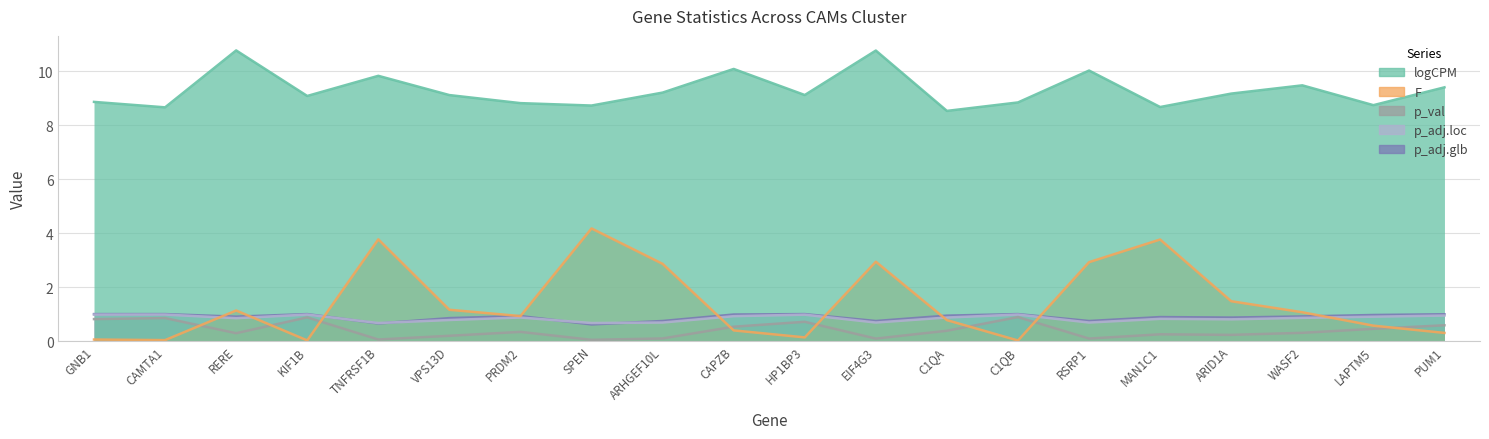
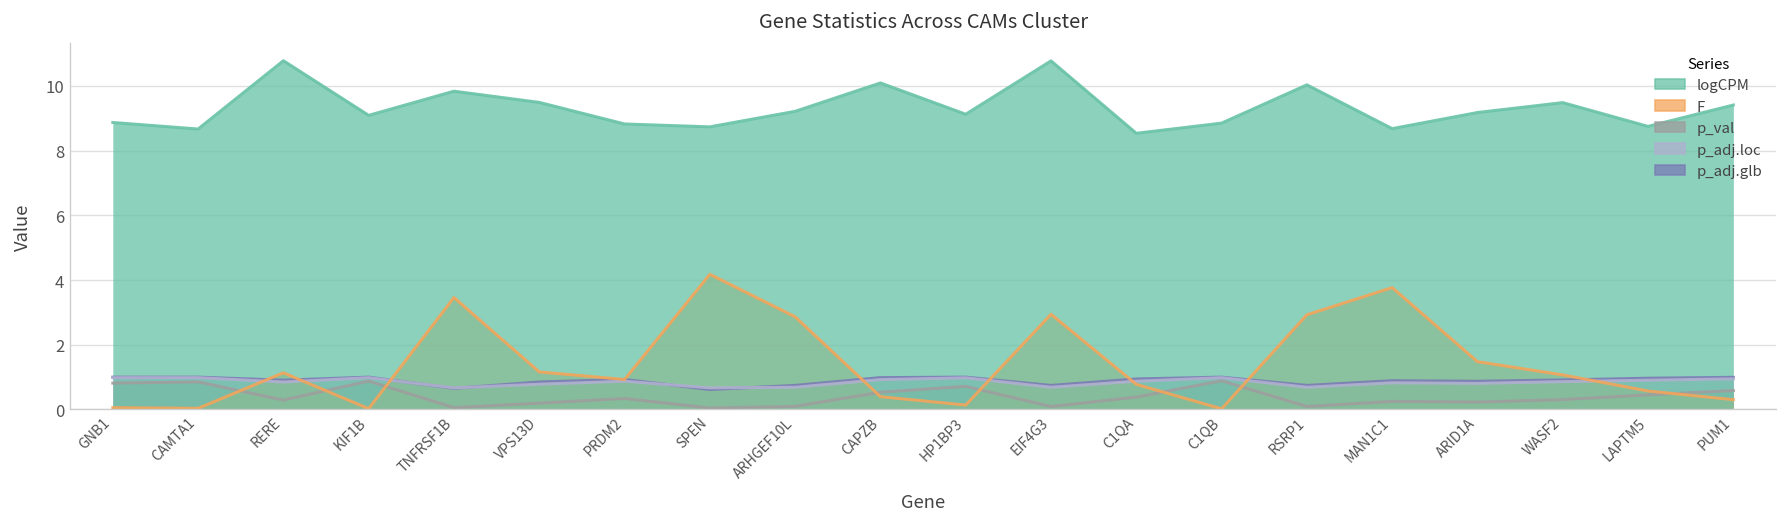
F, TNFRSF1B: 3.8 -> 3.5
logCPM, VPS13D: 9.1 -> 9.5
